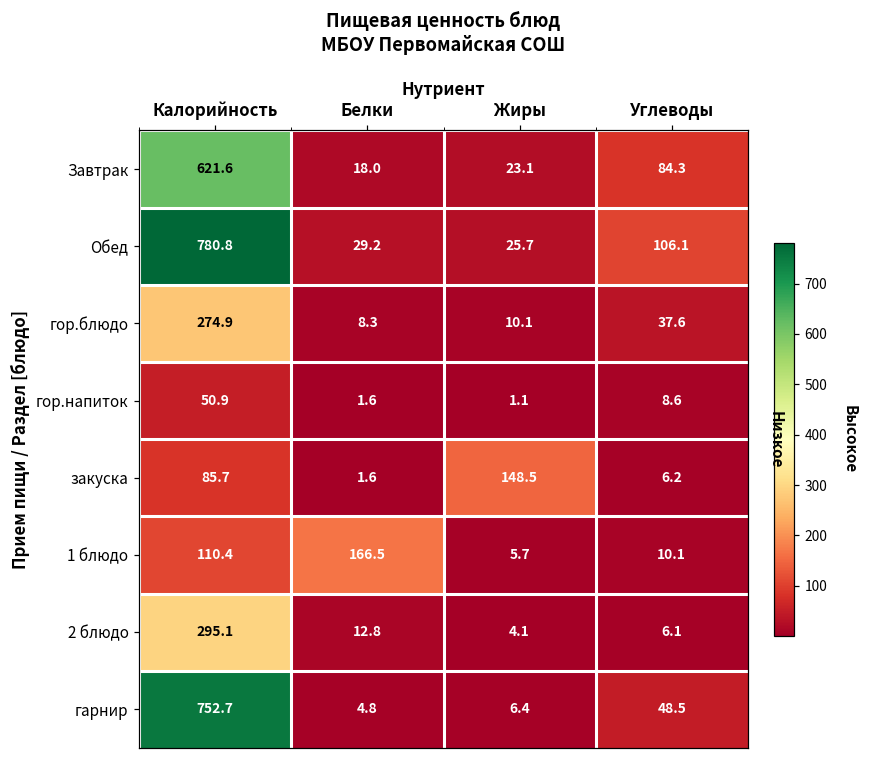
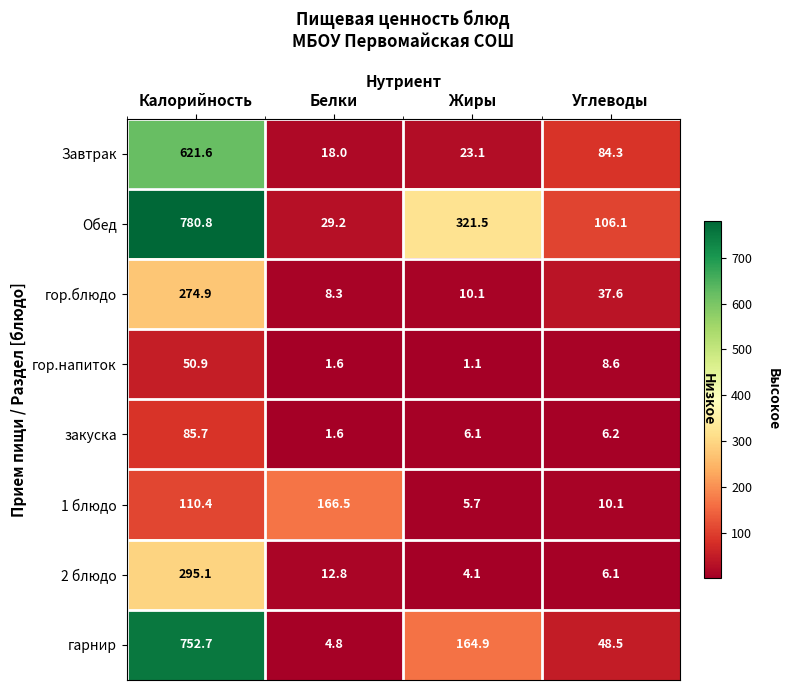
Обед, Жиры: 25.7 -> 321.5
закуска, Жиры: 148.5 -> 6.1
гарнир, Жиры: 6.4 -> 164.9
